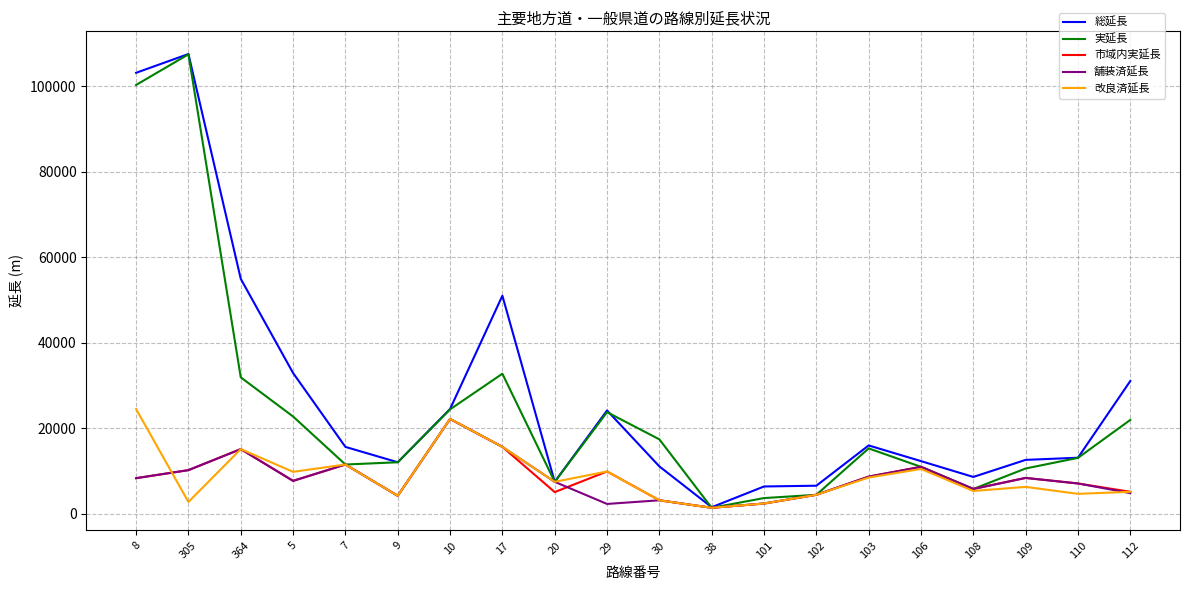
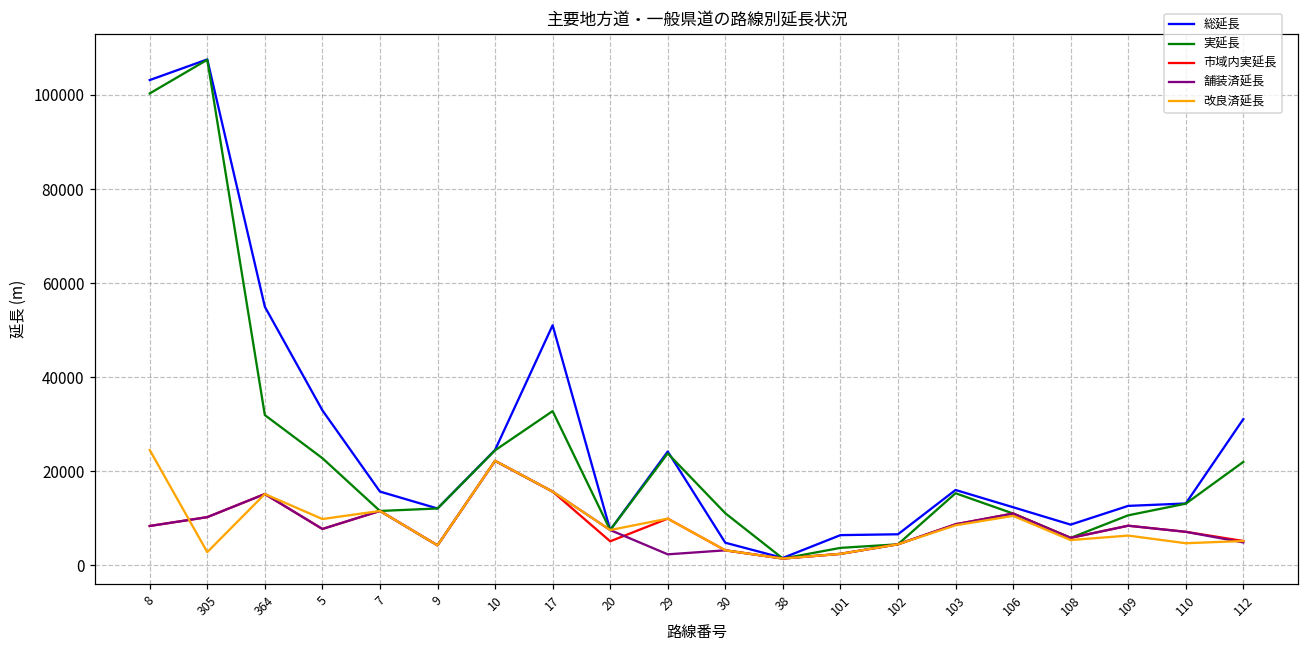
総延長, 30: 11000 -> 5000
実延長, 30: 17000 -> 11000
